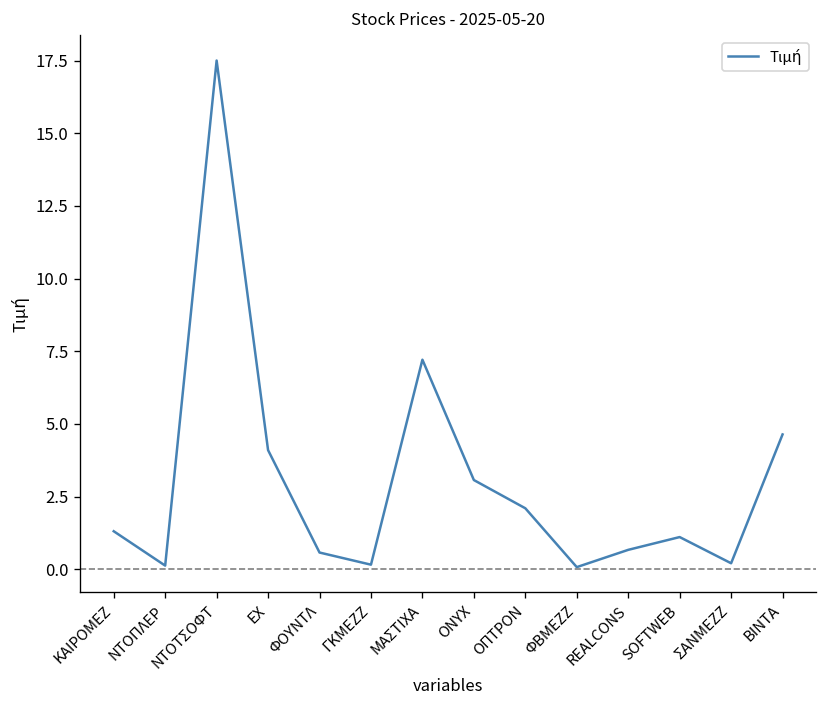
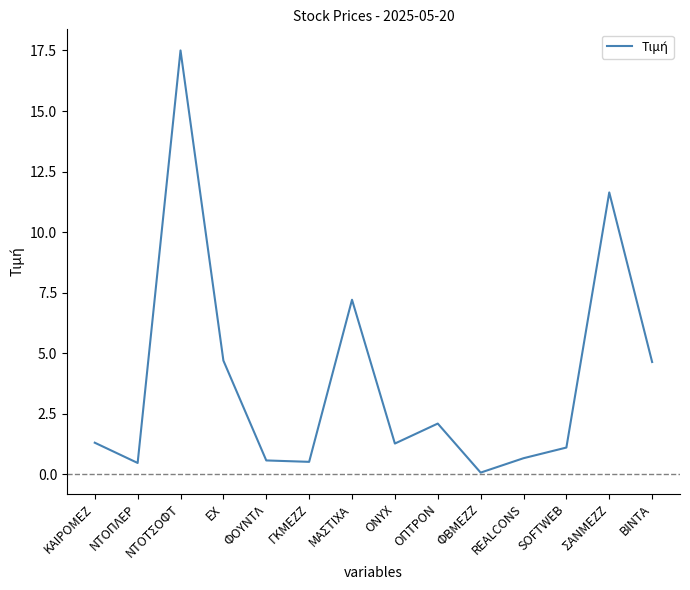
ΝΤΟΠΛΕΡ: 0.1 -> 0.5
ΕΧ: 4.1 -> 4.7
ΓΚΜΕΖΖ: 0.2 -> 0.5
ONYX: 3.1 -> 1.3
ΣΑΝΜΕΖΖ: 0.2 -> 11.6
